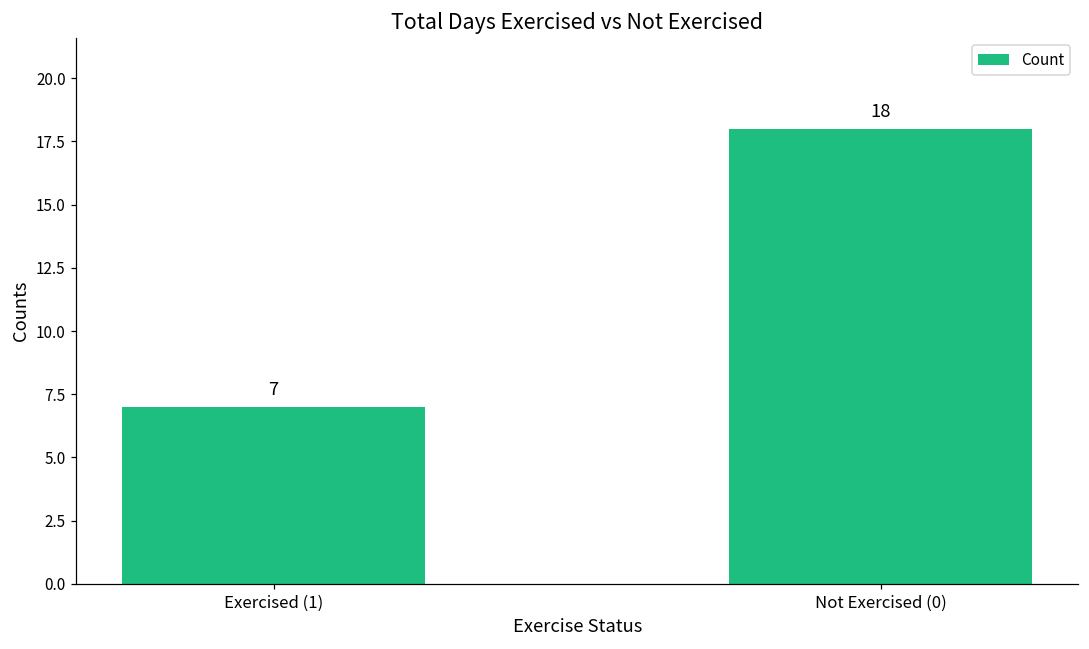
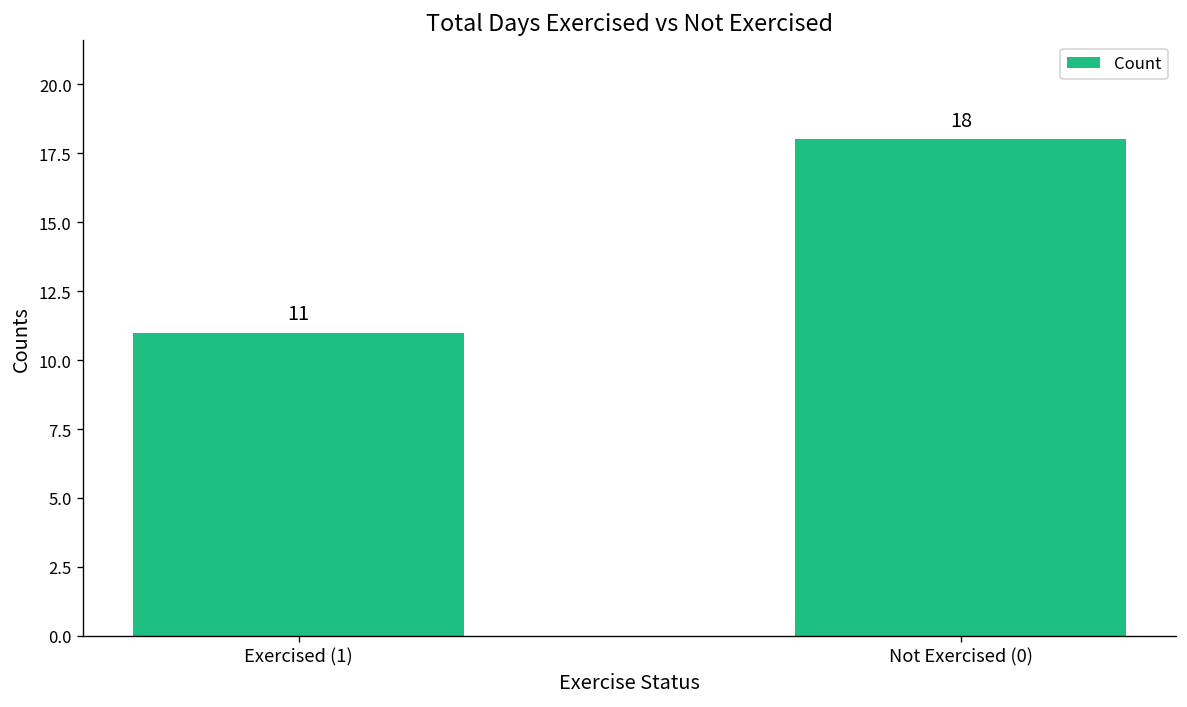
Exercised (1): 7 -> 11
